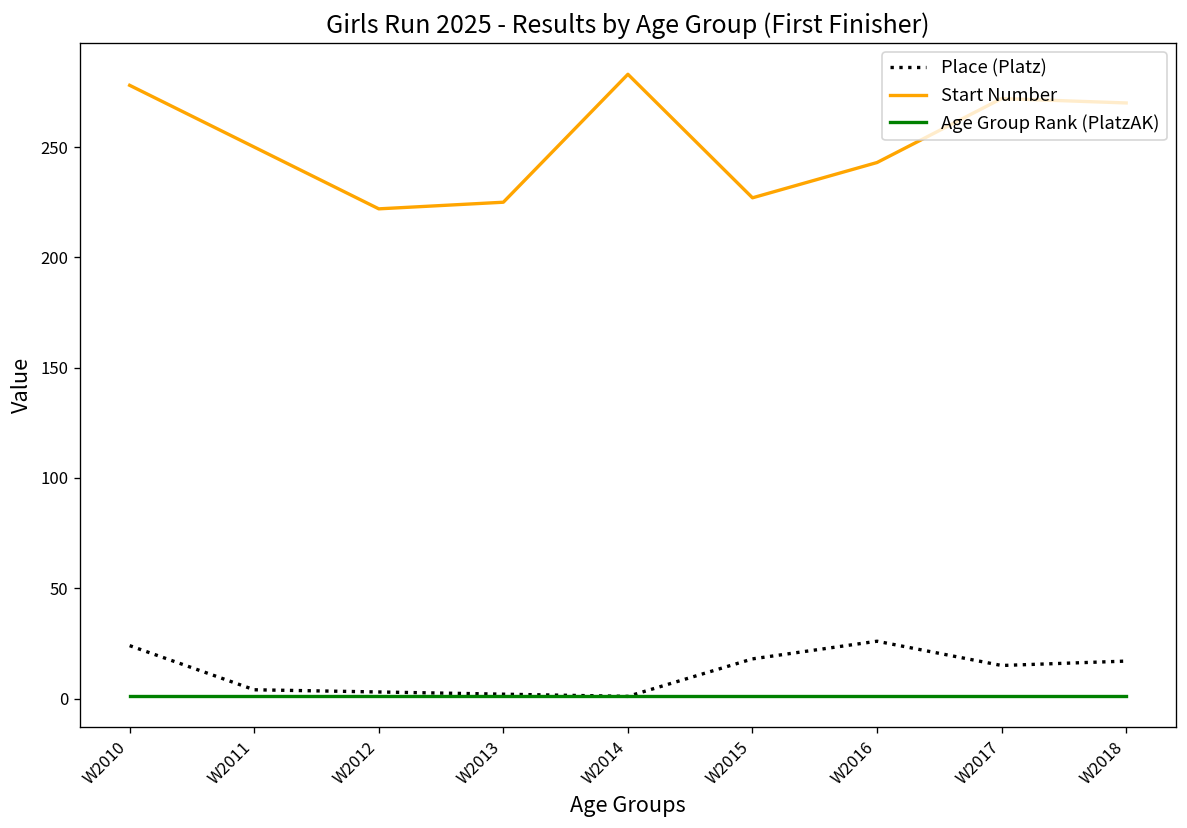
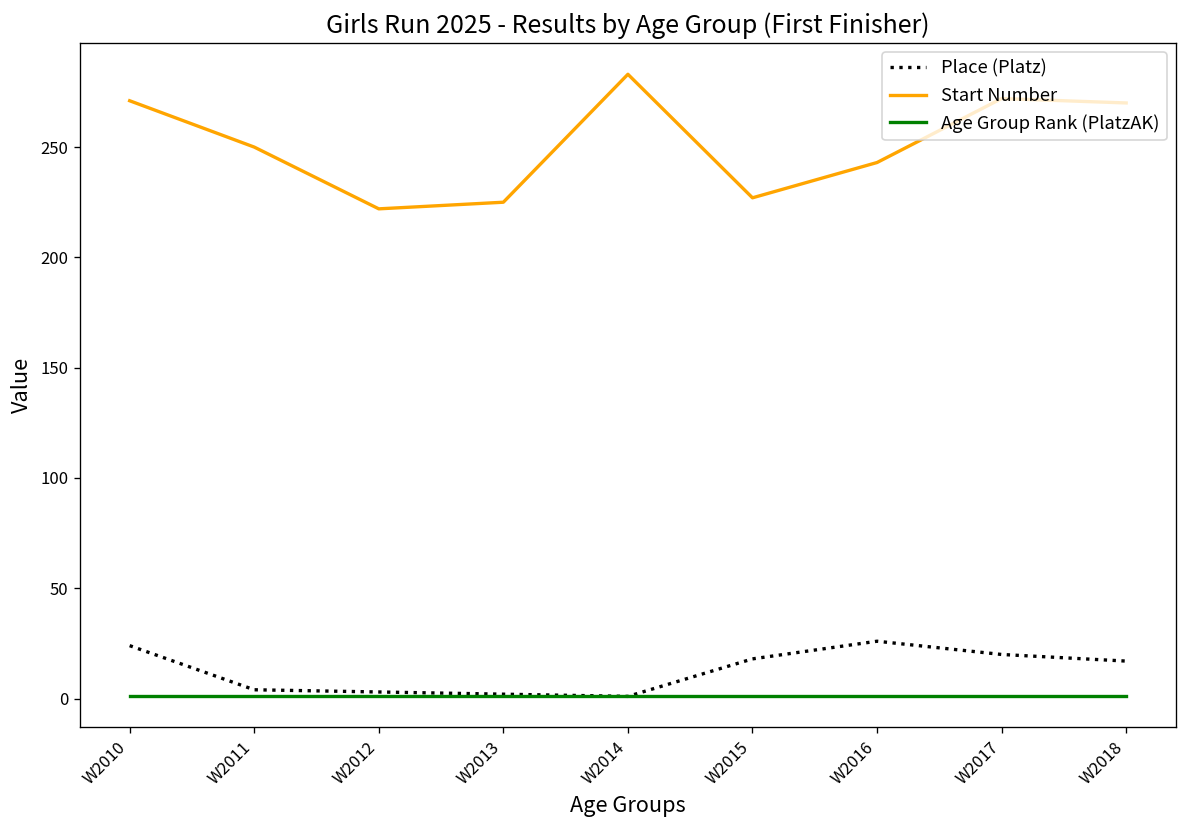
Start Number, W2010: 278 -> 271
Place (Platz), W2017: 15 -> 20
